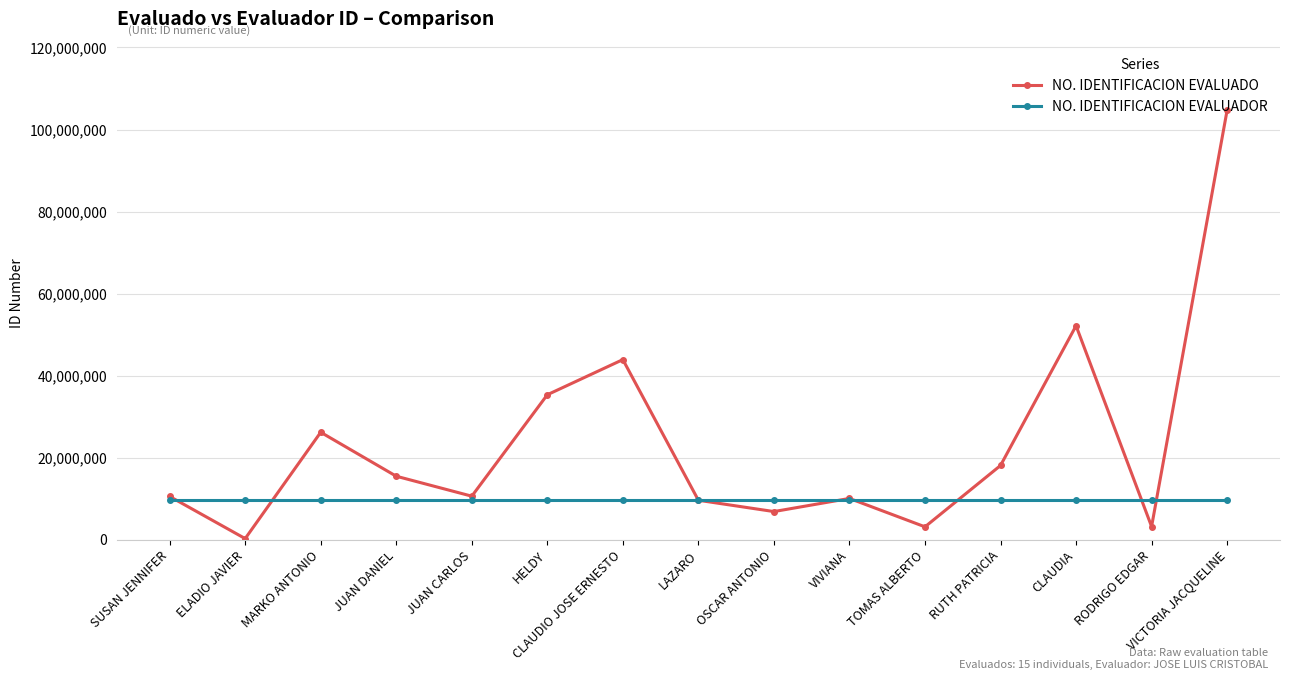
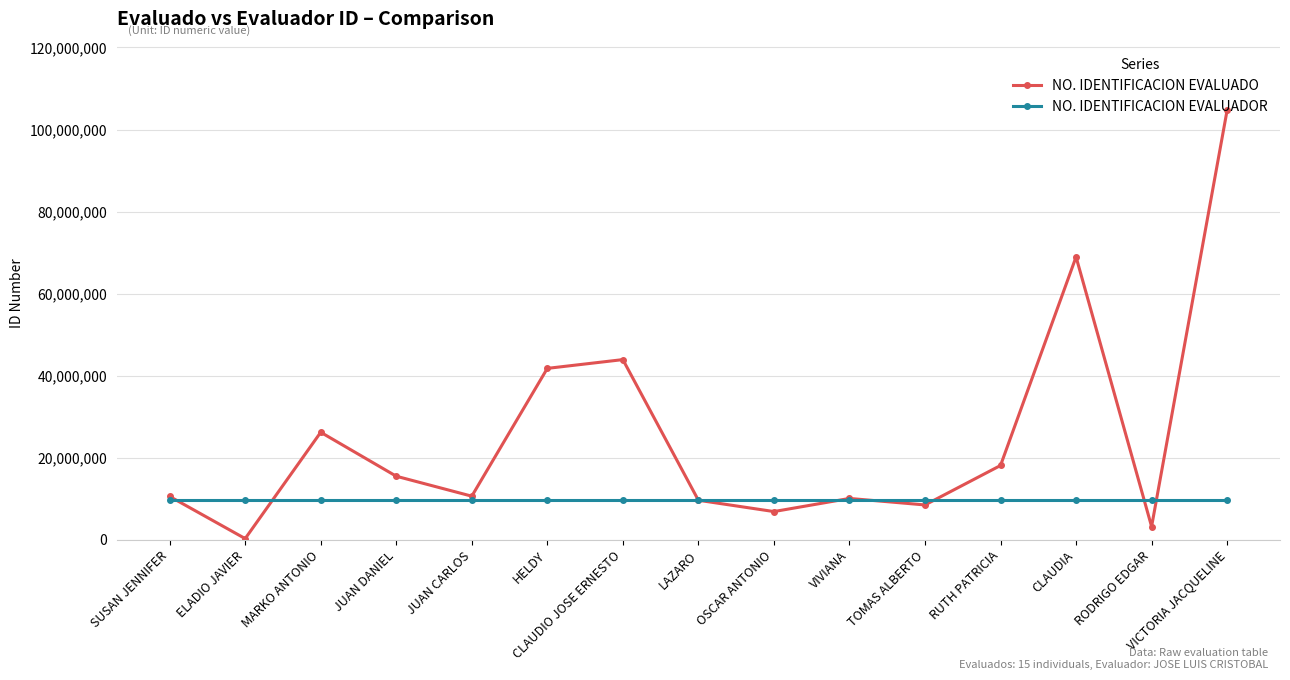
NO. IDENTIFICACION EVALUADO, HELDY: 35,000,000 -> 42,000,000
NO. IDENTIFICACION EVALUADO, TOMAS ALBERTO: 3,000,000 -> 8,000,000
NO. IDENTIFICACION EVALUADO, CLAUDIA: 52,000,000 -> 69,000,000
